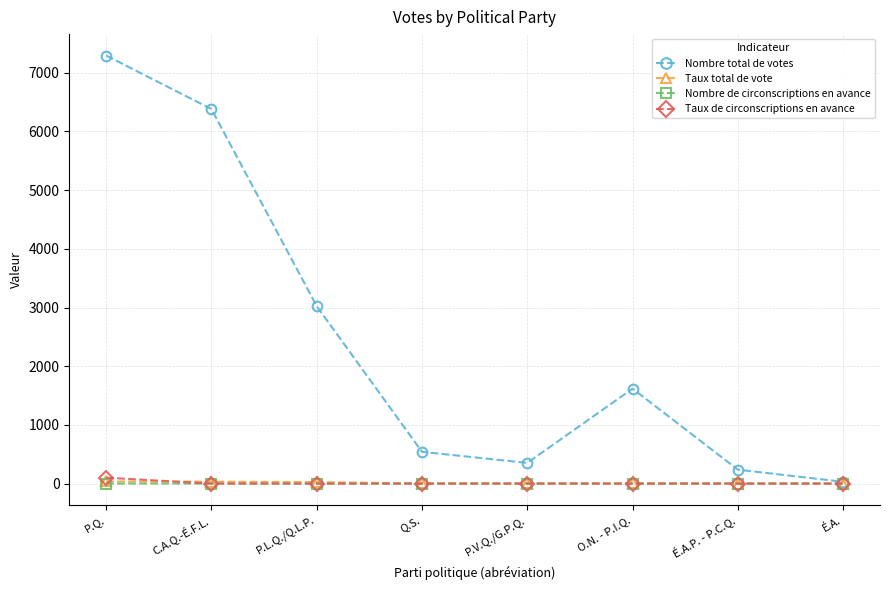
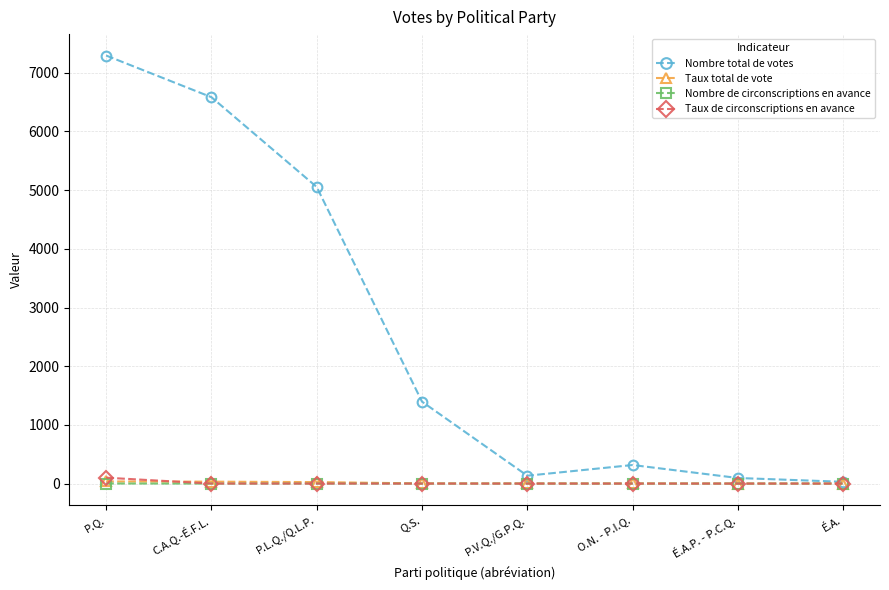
Nombre total de votes, C.A.Q.-É.F.L.: 6400 -> 6600
Nombre total de votes, P.L.Q./Q.L.P.: 3000 -> 5100
Nombre total de votes, Q.S.: 500 -> 1400
Nombre total de votes, P.V.Q./G.P.Q.: 400 -> 100
Nombre total de votes, O.N. - P.I.Q.: 1600 -> 300
Nombre total de votes, É.A.P. - P.C.Q.: 200 -> 100
